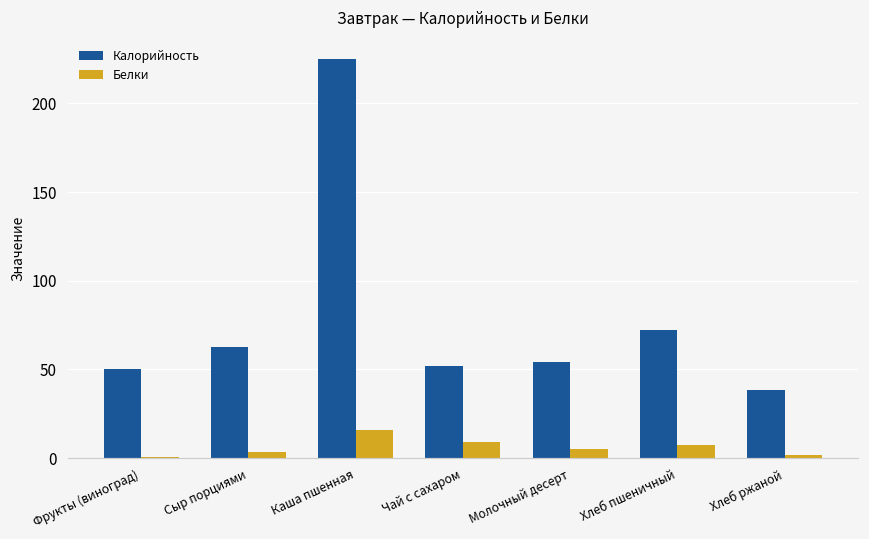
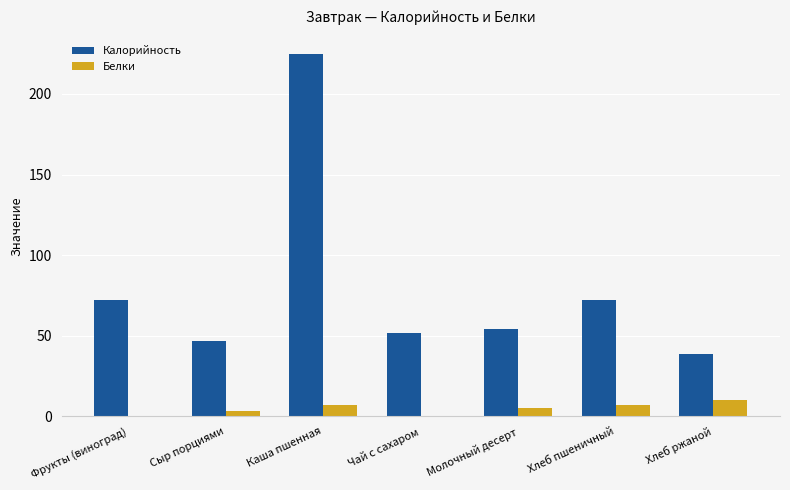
Калорийность, Фрукты (виноград): 50 -> 72
Калорийность, Сыр порциями: 63 -> 47
Белки, Каша пшенная: 16 -> 7
Белки, Чай с сахаром: 9 -> 0
Белки, Хлеб ржаной: 2 -> 10
